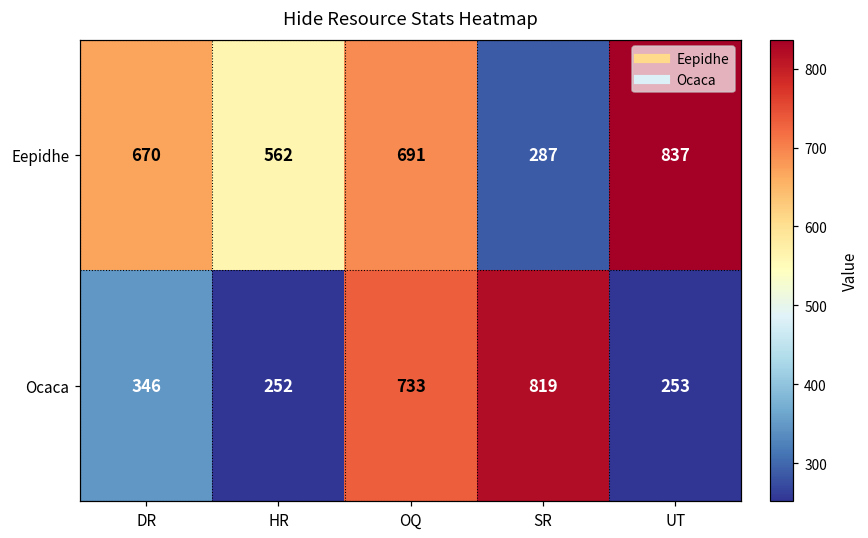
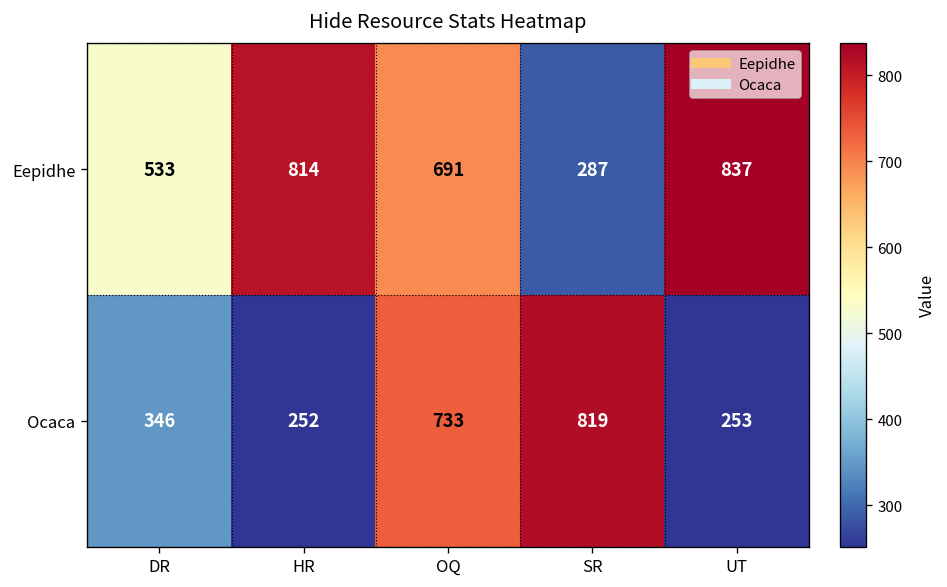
Eepidhe, DR: 670 -> 533
Eepidhe, HR: 562 -> 814
